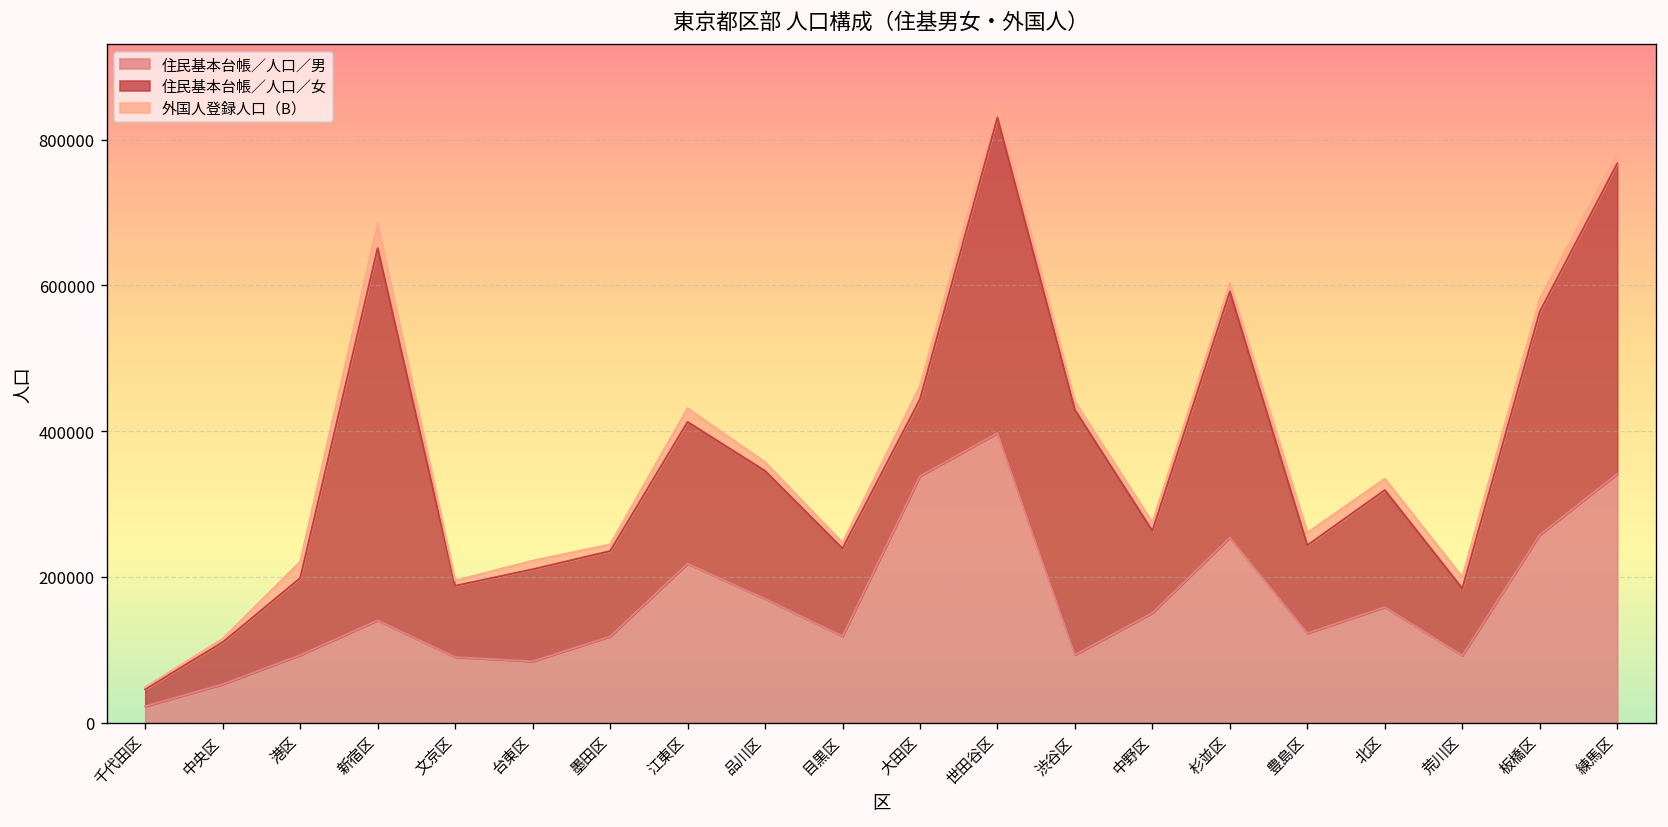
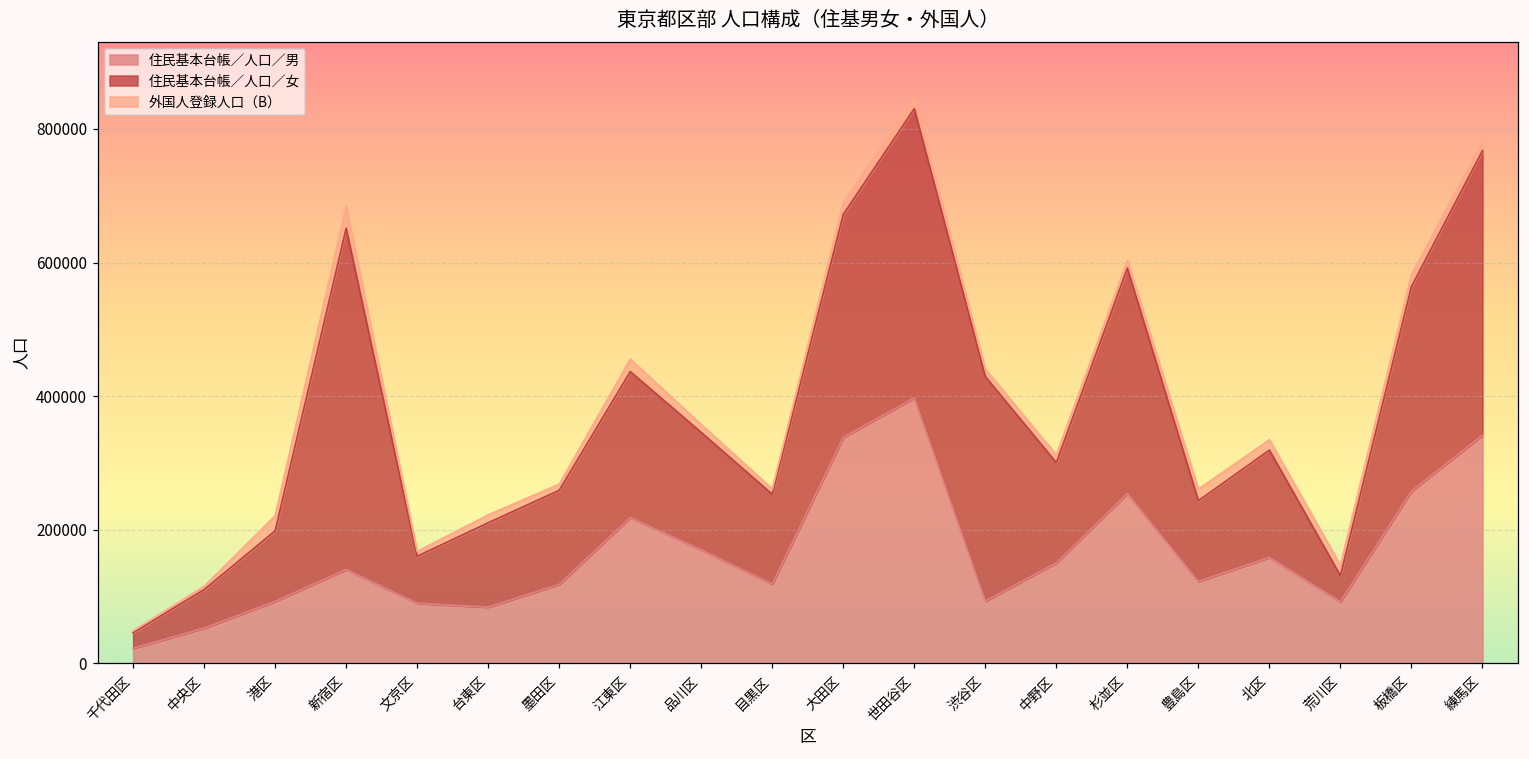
住民基本台帳／人口／女, 文京区: 100000 -> 70000
住民基本台帳／人口／女, 墨田区: 120000 -> 140000
住民基本台帳／人口／女, 江東区: 190000 -> 220000
住民基本台帳／人口／女, 目黒区: 120000 -> 130000
住民基本台帳／人口／女, 大田区: 110000 -> 330000
住民基本台帳／人口／女, 中野区: 110000 -> 150000
住民基本台帳／人口／女, 荒川区: 90000 -> 40000
